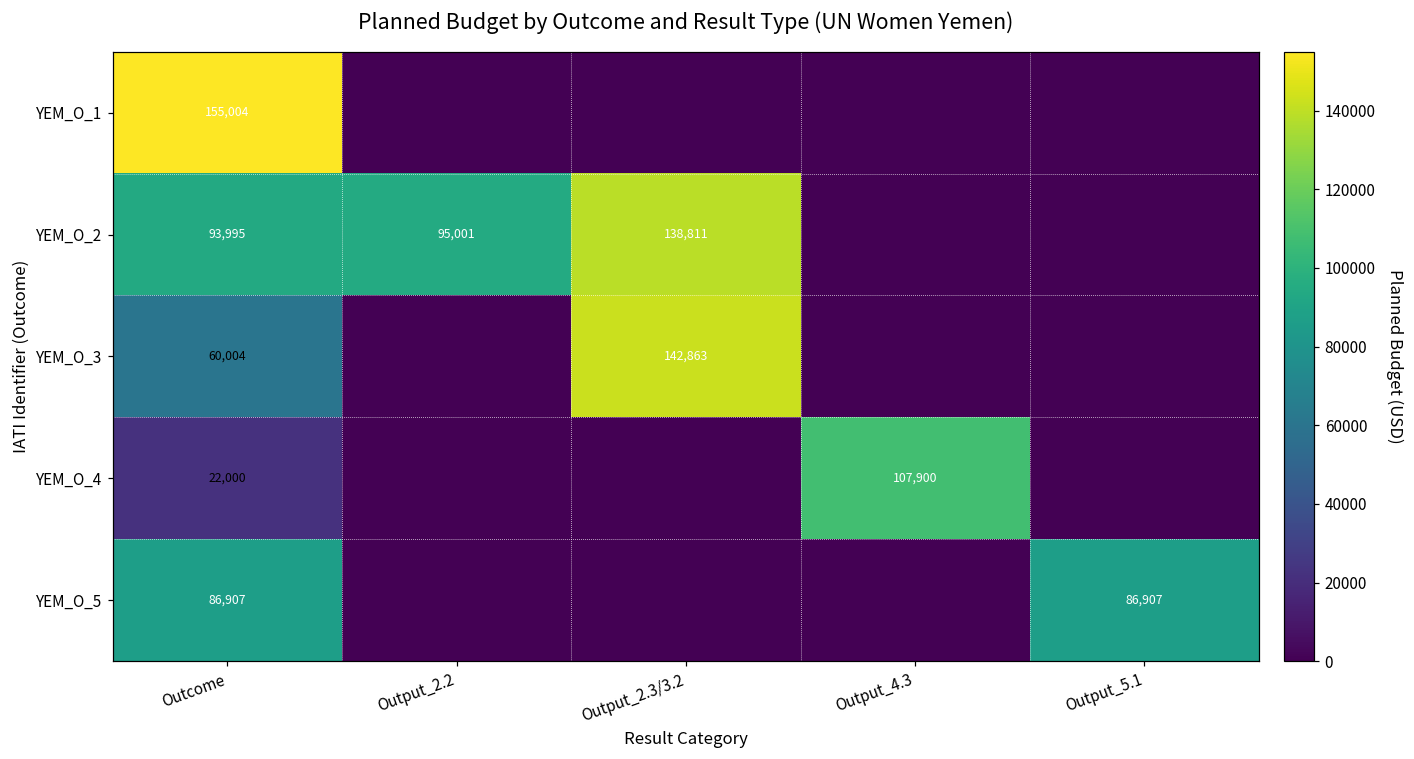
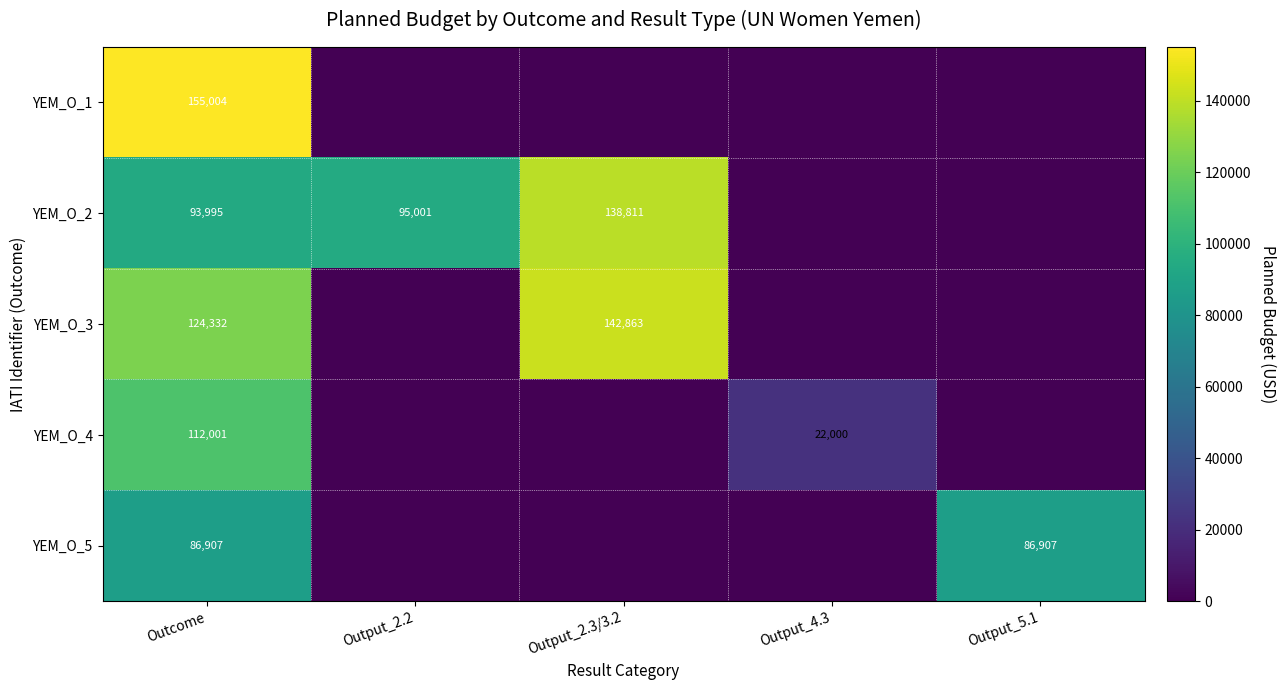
YEM_O_3, Outcome: 60,004 -> 124,332
YEM_O_4, Outcome: 22,000 -> 112,001
YEM_O_4, Output_4.3: 107,900 -> 22,000
